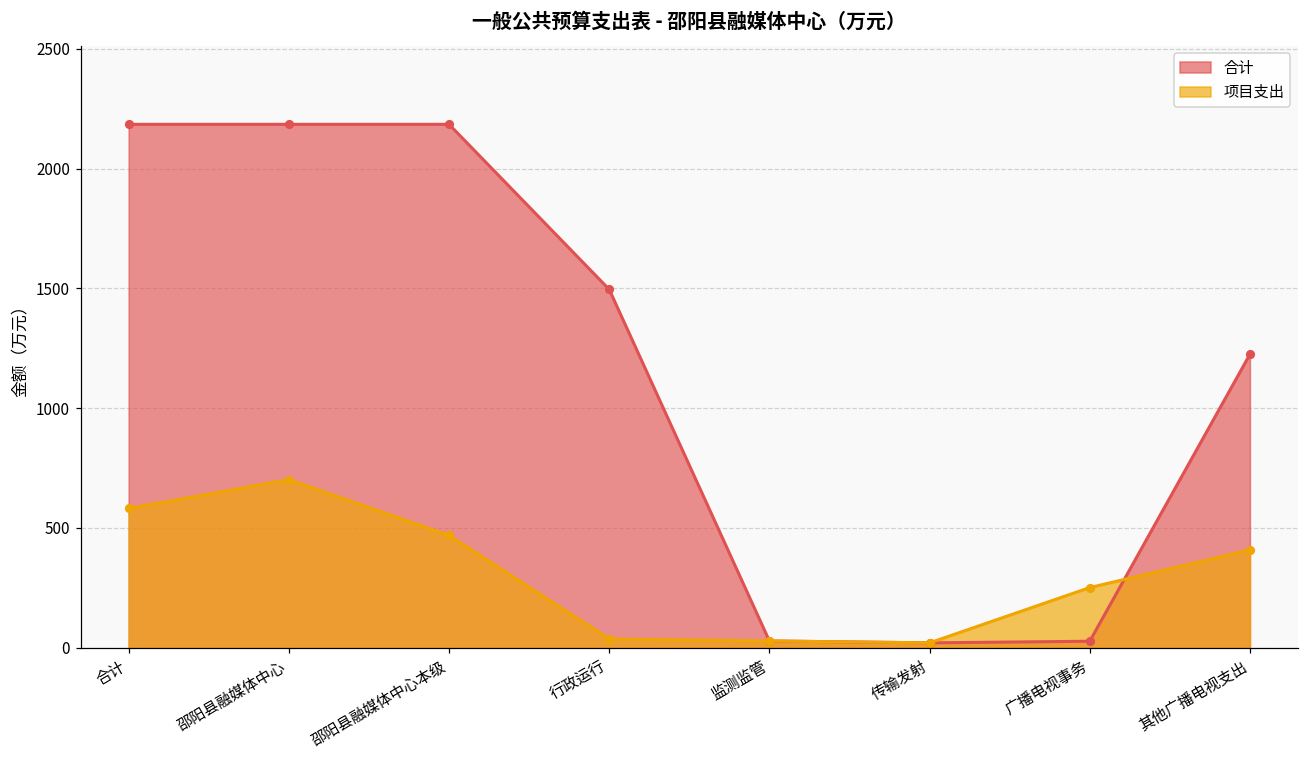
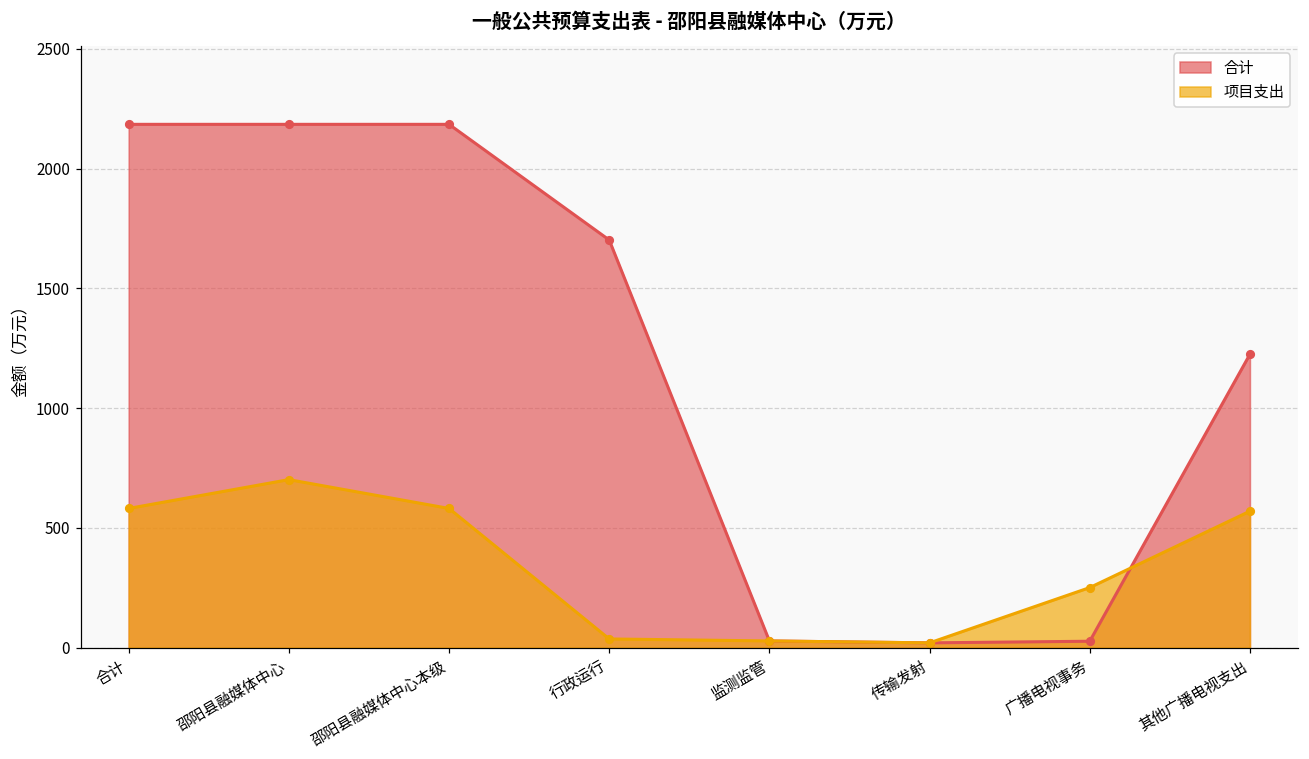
项目支出, 邵阳县融媒体中心本级: 470 -> 580
合计, 行政运行: 1500 -> 1700
项目支出, 其他广播电视支出: 410 -> 570
